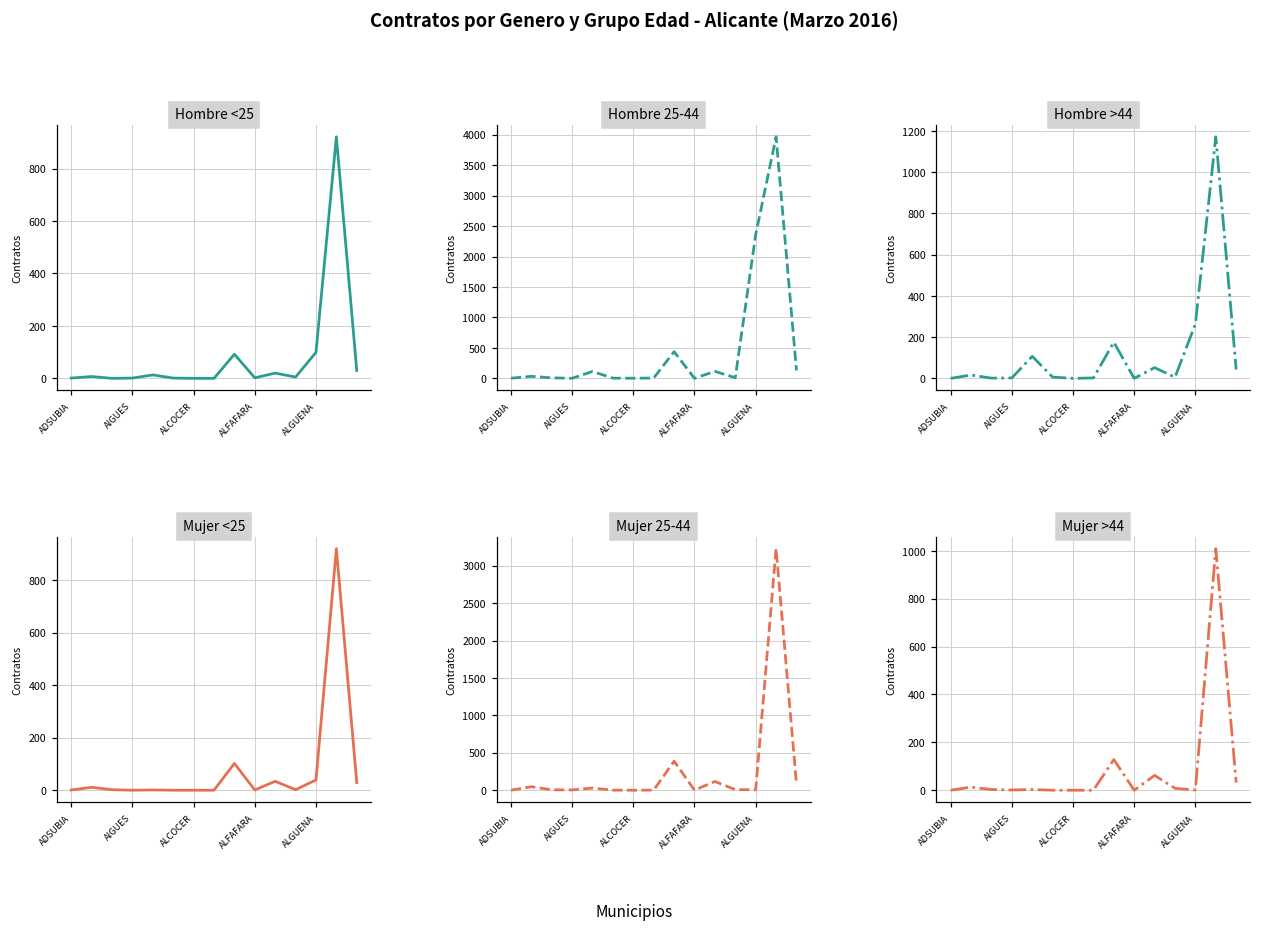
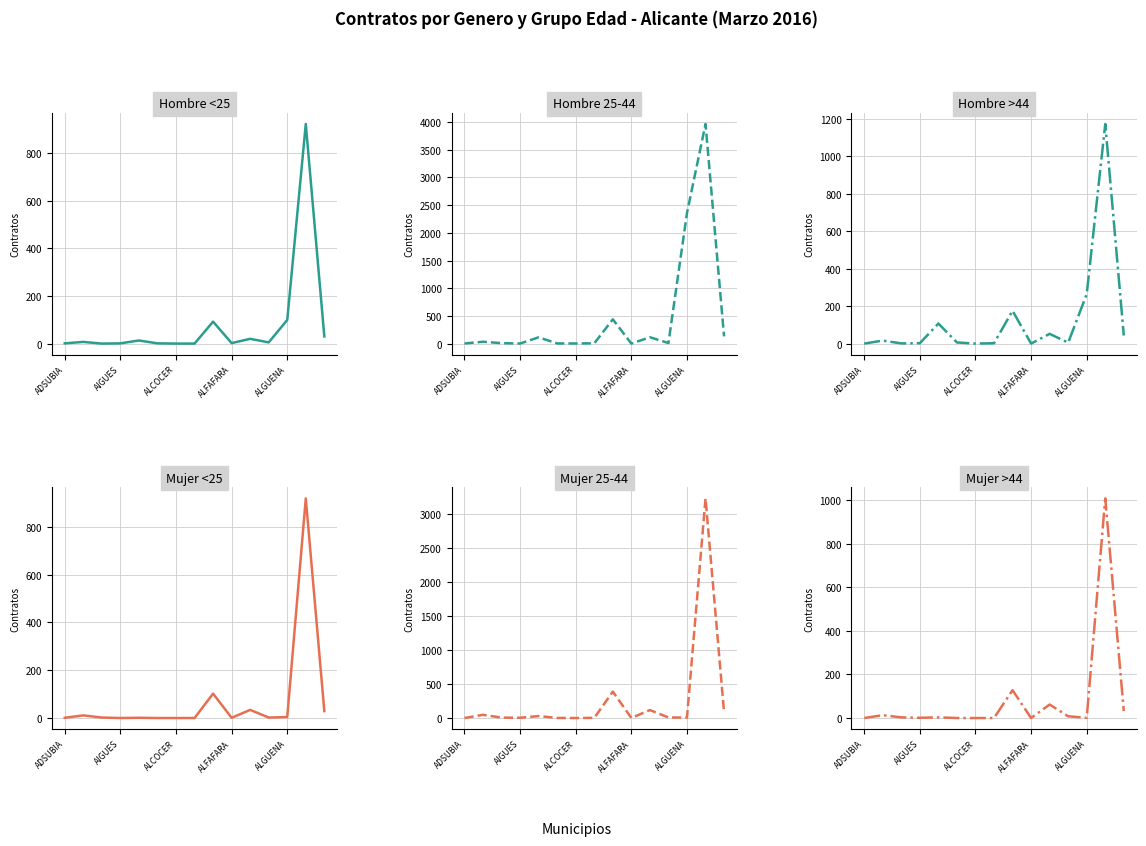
Mujer <25, ALGUENA: 40 -> 0
